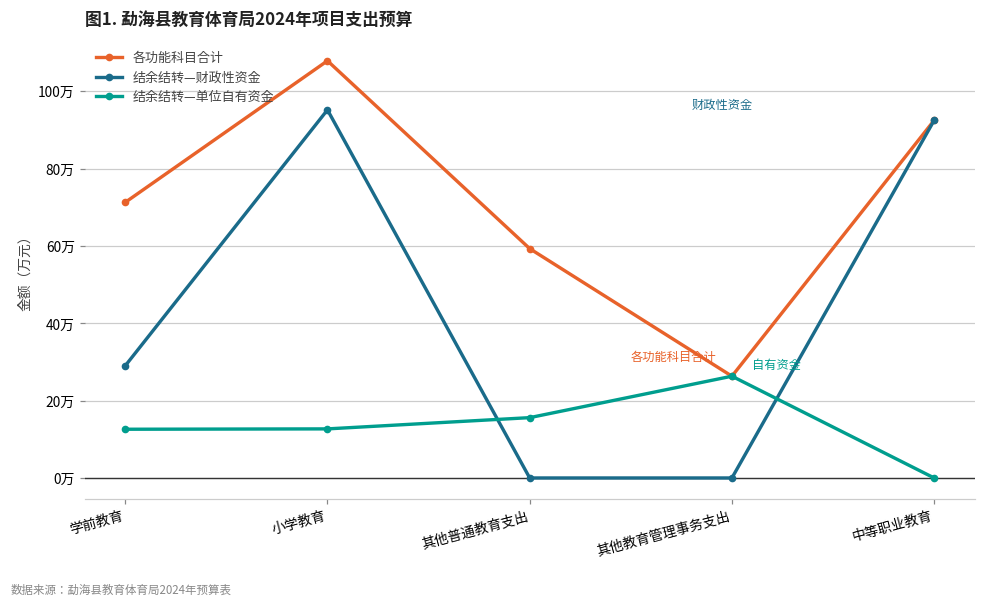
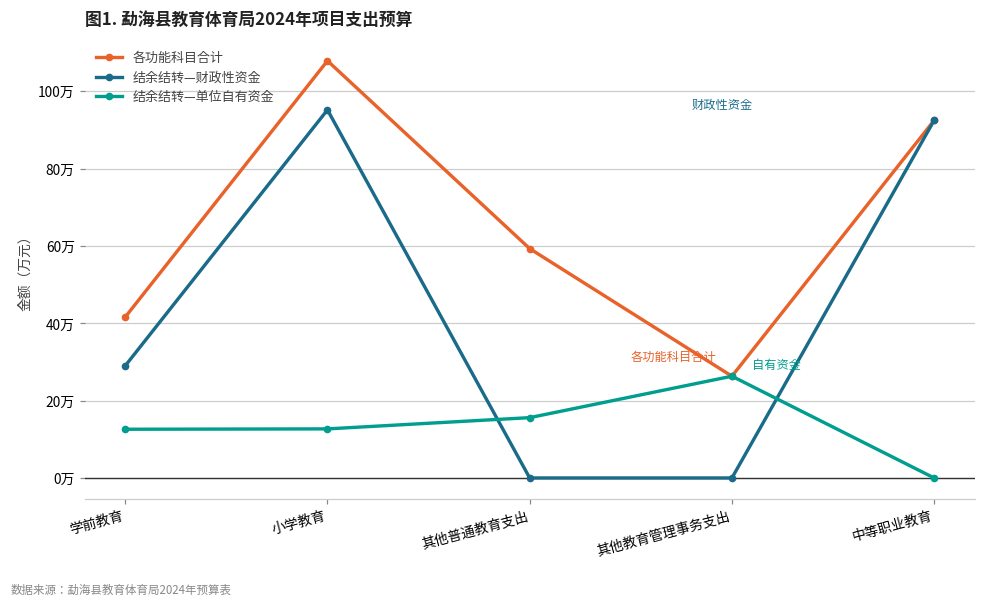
各功能科目合计, 学前教育: 71万 -> 42万
